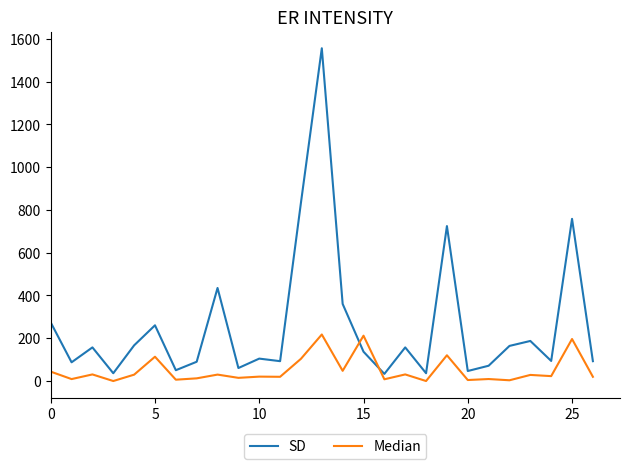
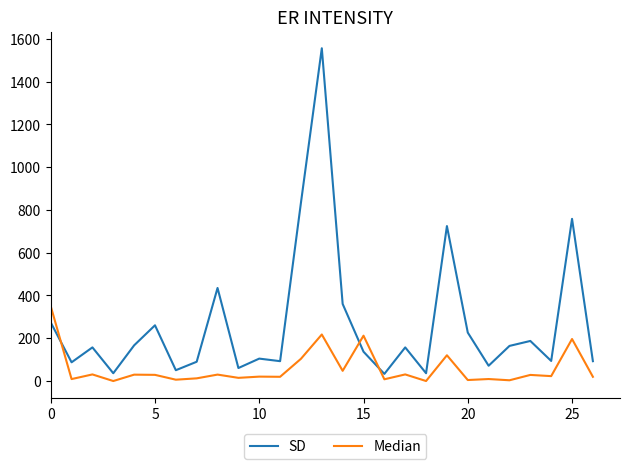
Median, 0: 40 -> 350
Median, 5: 110 -> 30
SD, 20: 50 -> 230
